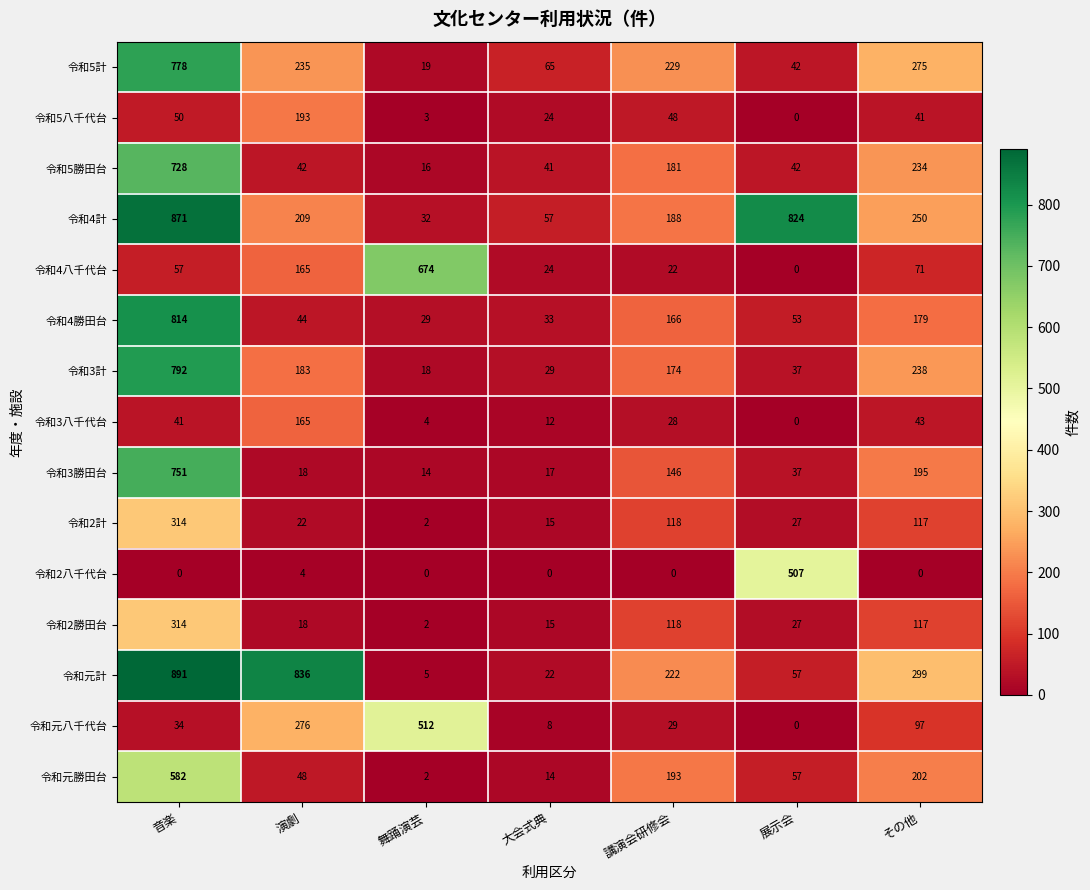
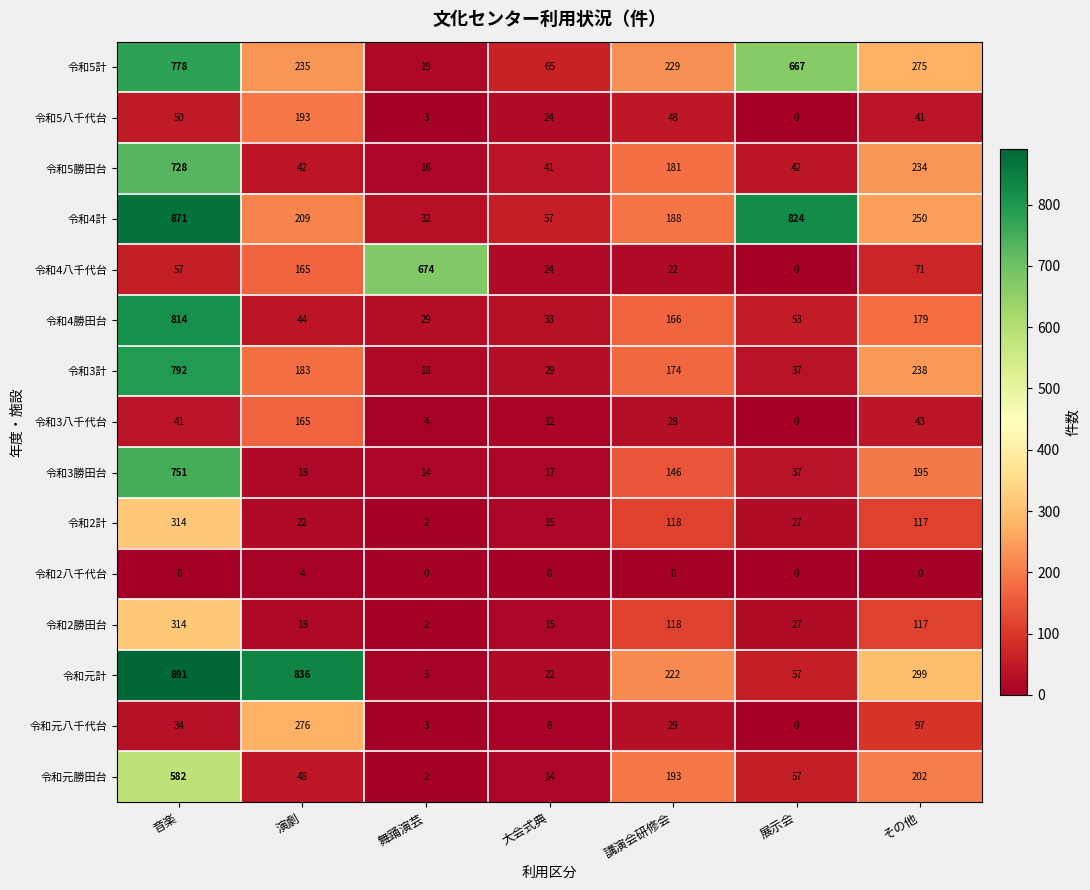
令和5計, 展示会: 42 -> 667
令和2八千代台, 展示会: 507 -> 0
令和元八千代台, 舞踊演芸: 512 -> 3
